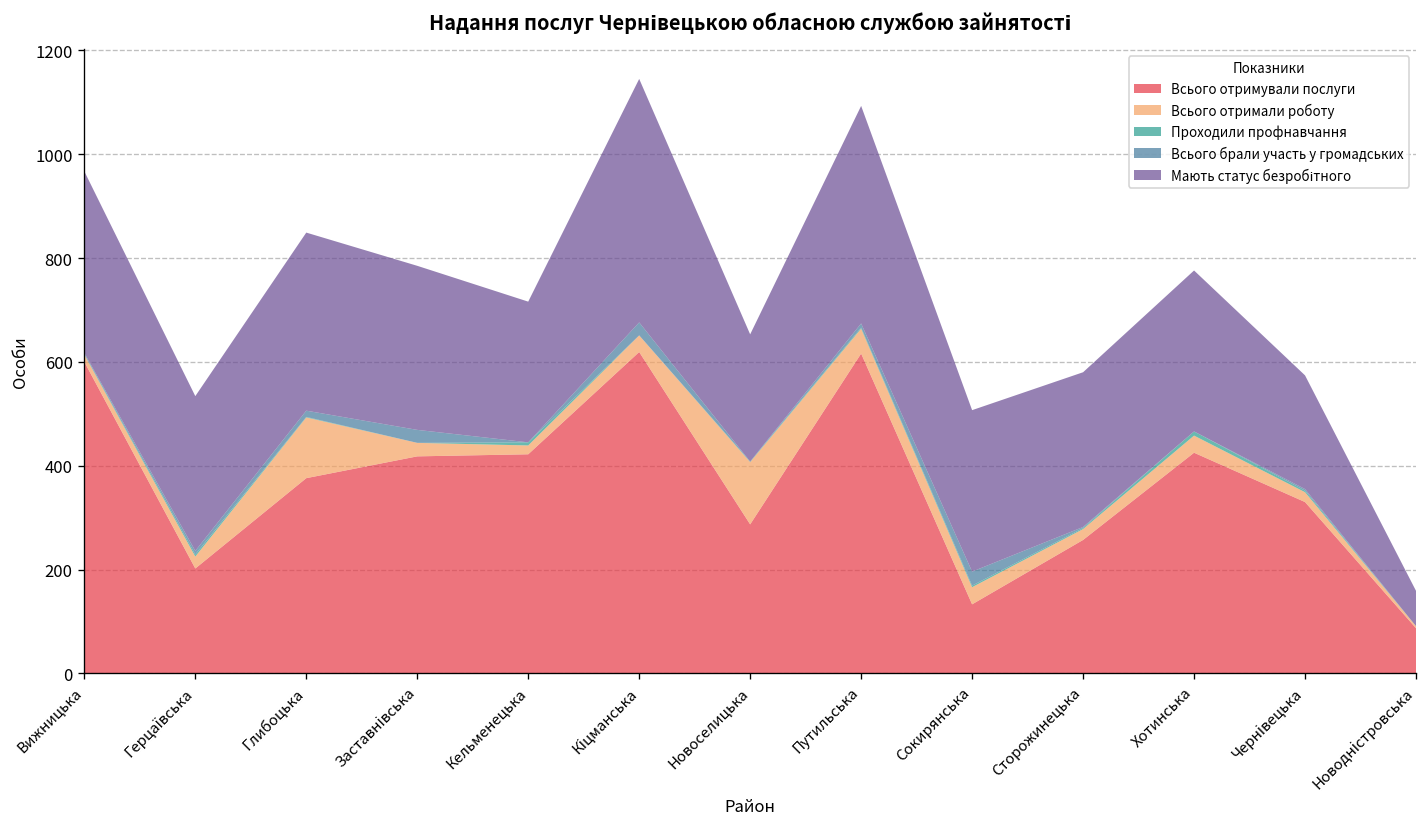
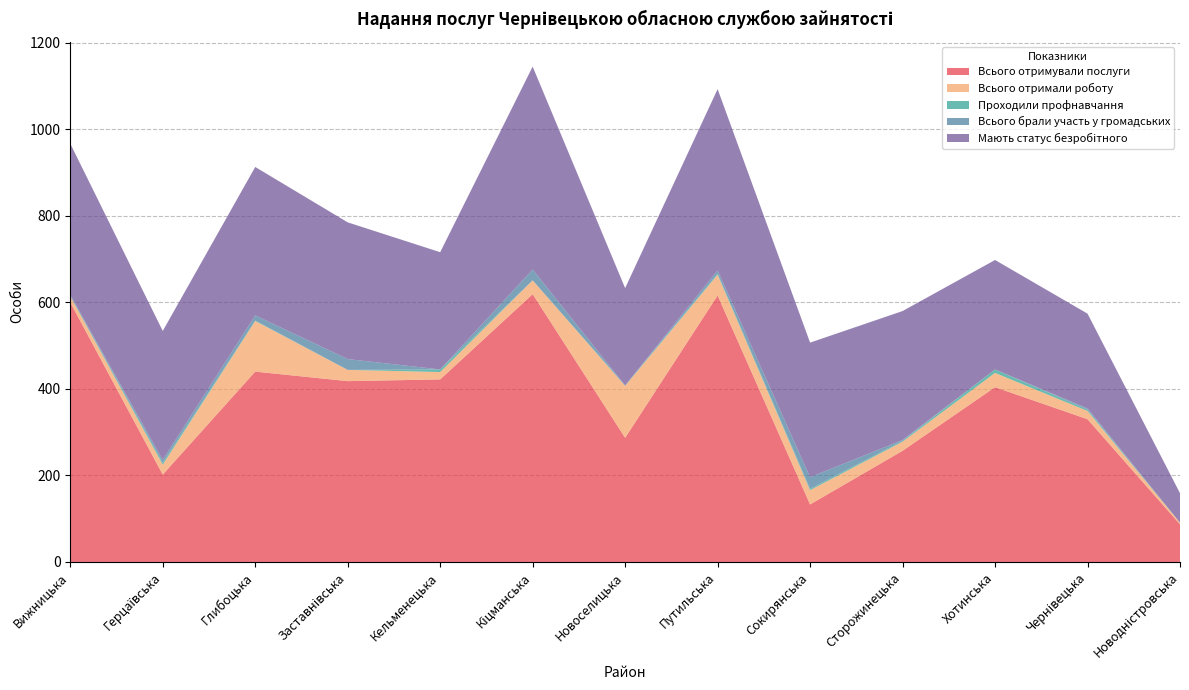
Всього отримували послуги, Глибоцька: 380 -> 440
Мають статус безробітного, Новоселицька: 250 -> 230
Всього отримували послуги, Хотинська: 430 -> 400
Мають статус безробітного, Хотинська: 310 -> 250
